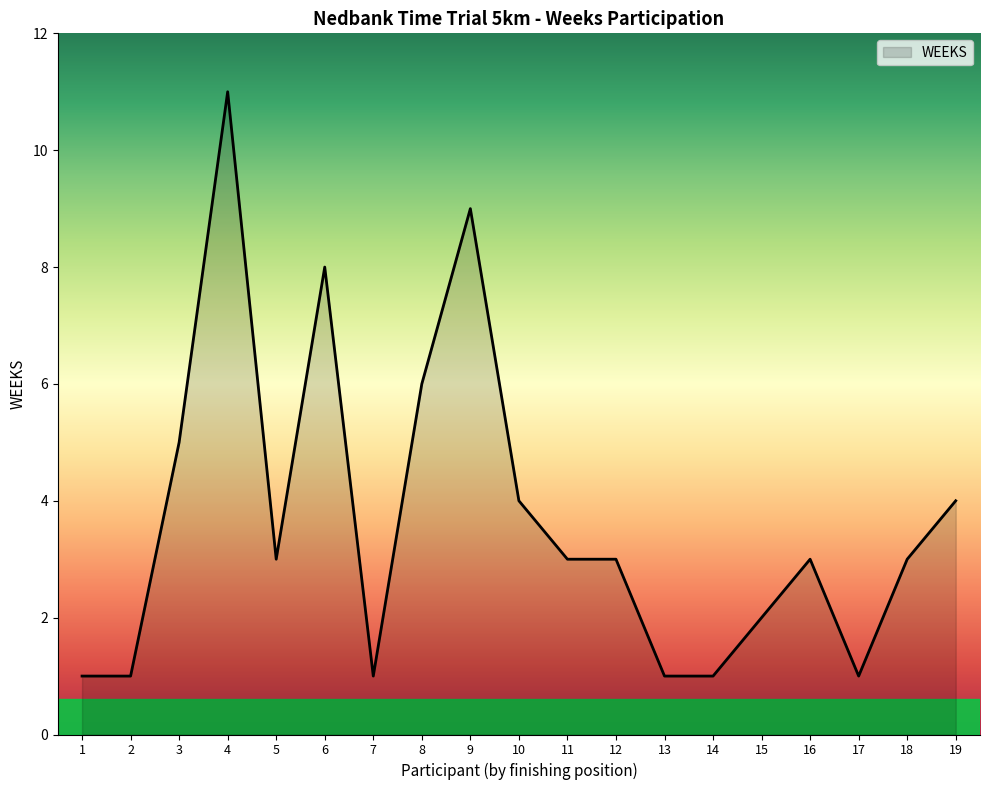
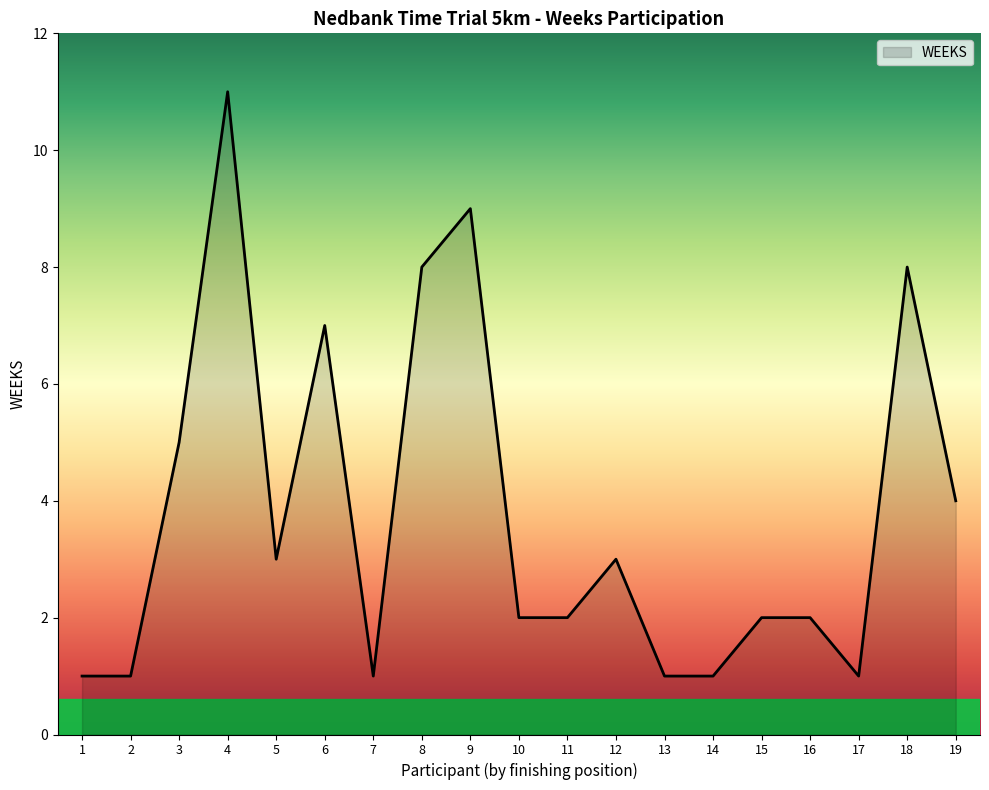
6: 8 -> 7
8: 6 -> 8
10: 4 -> 2
11: 3 -> 2
16: 3 -> 2
18: 3 -> 8
